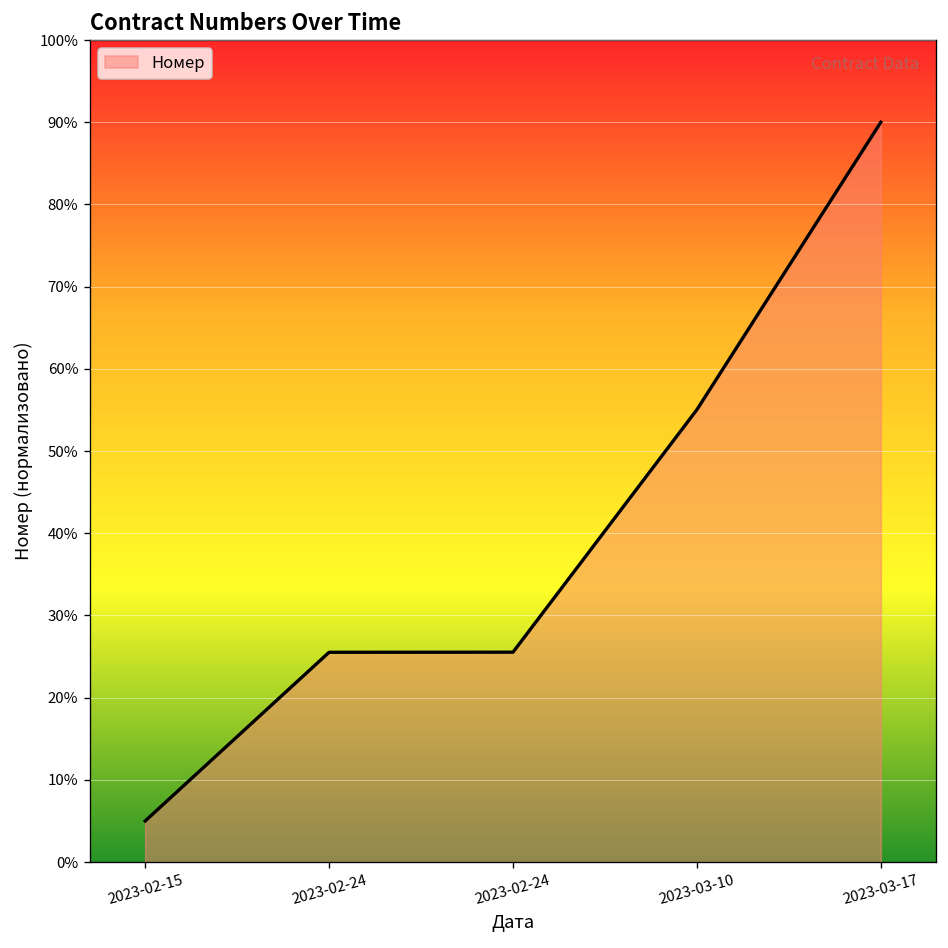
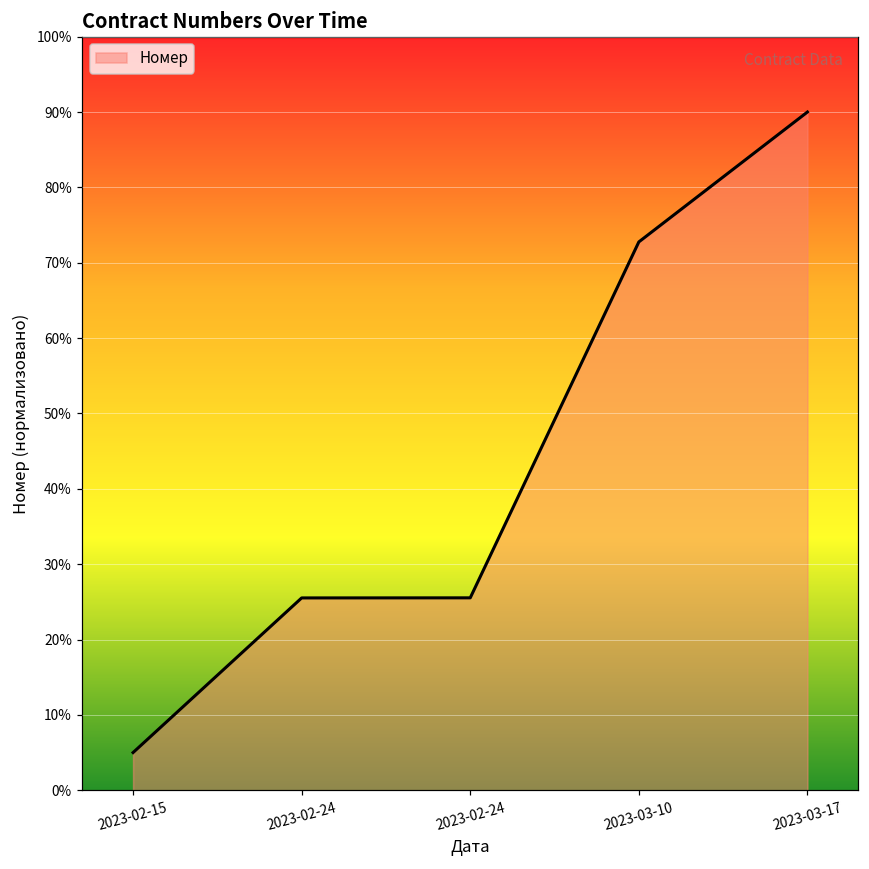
2023-03-10: 55% -> 73%
